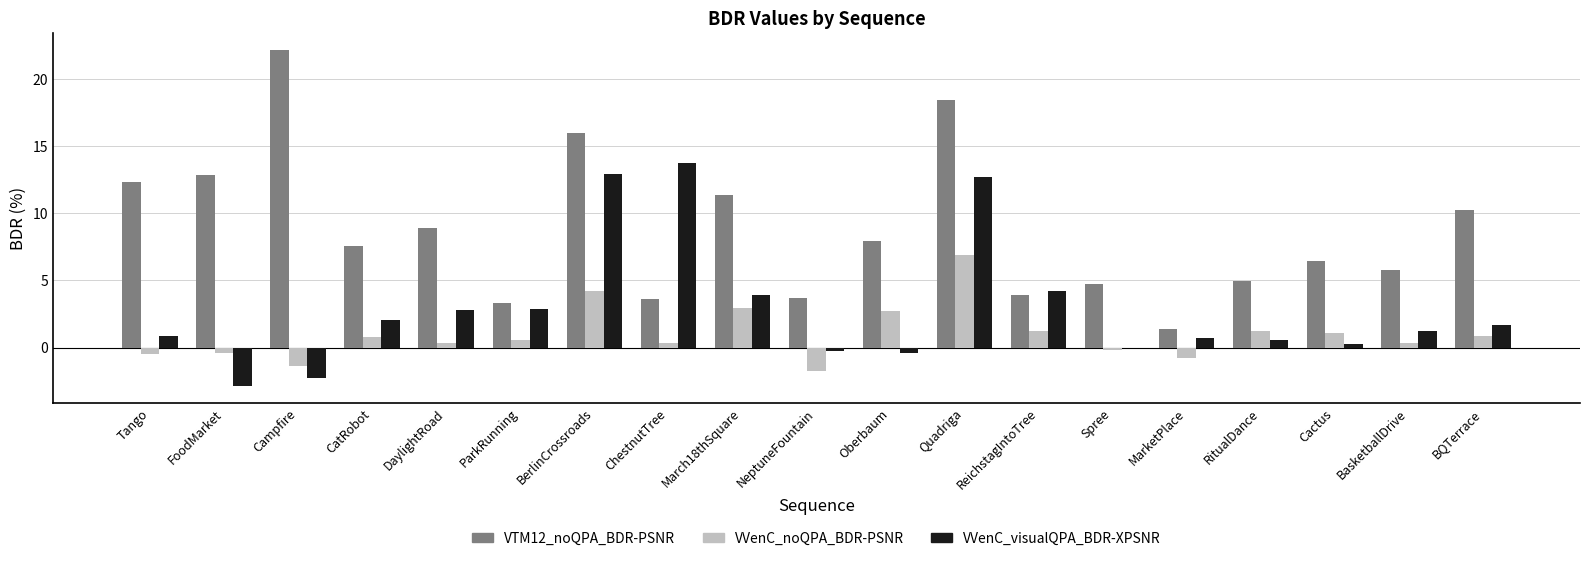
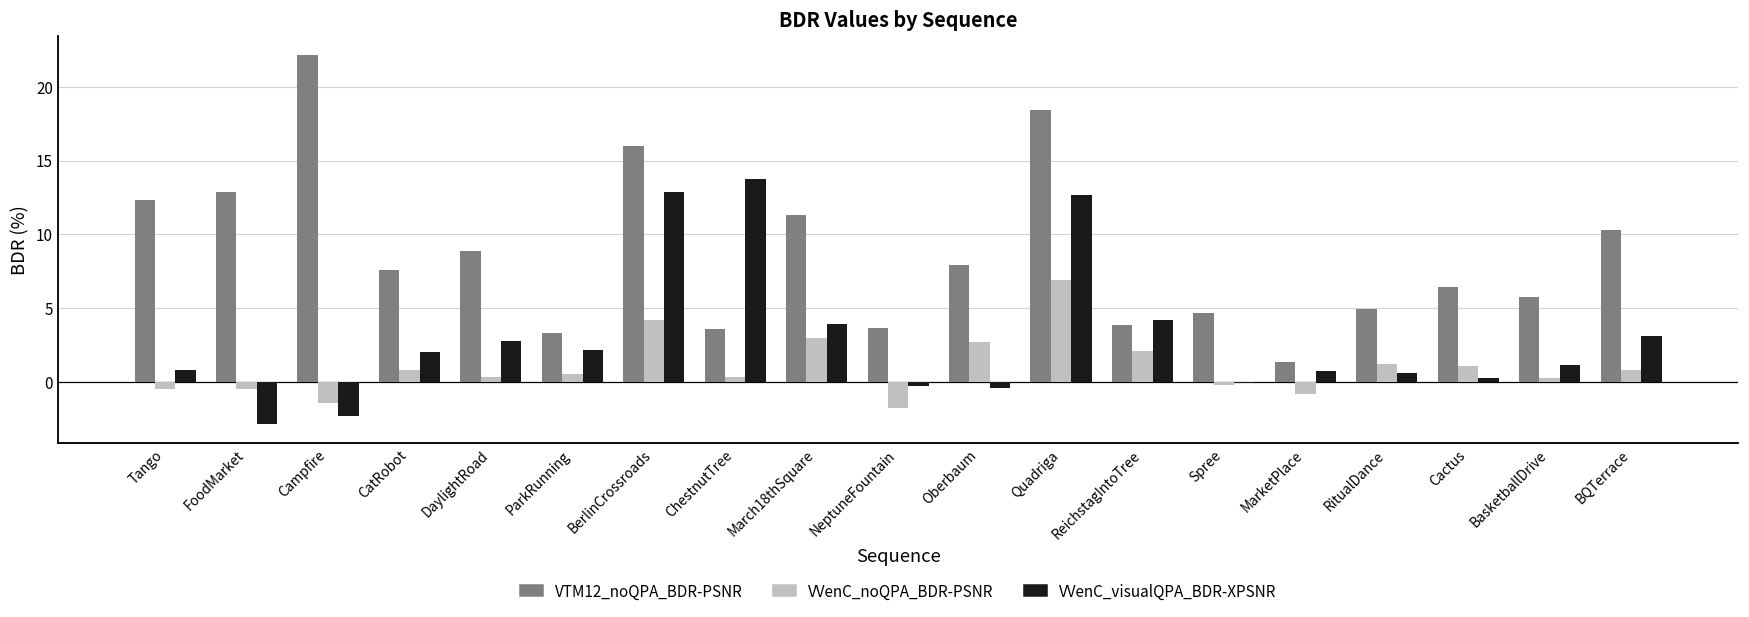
VVenC_visualQPA_BDR-XPSNR, ParkRunning: 2.9 -> 2.2
VVenC_noQPA_BDR-PSNR, ReichstagIntoTree: 1.2 -> 2.1
VVenC_visualQPA_BDR-XPSNR, BQTerrace: 1.7 -> 3.2
